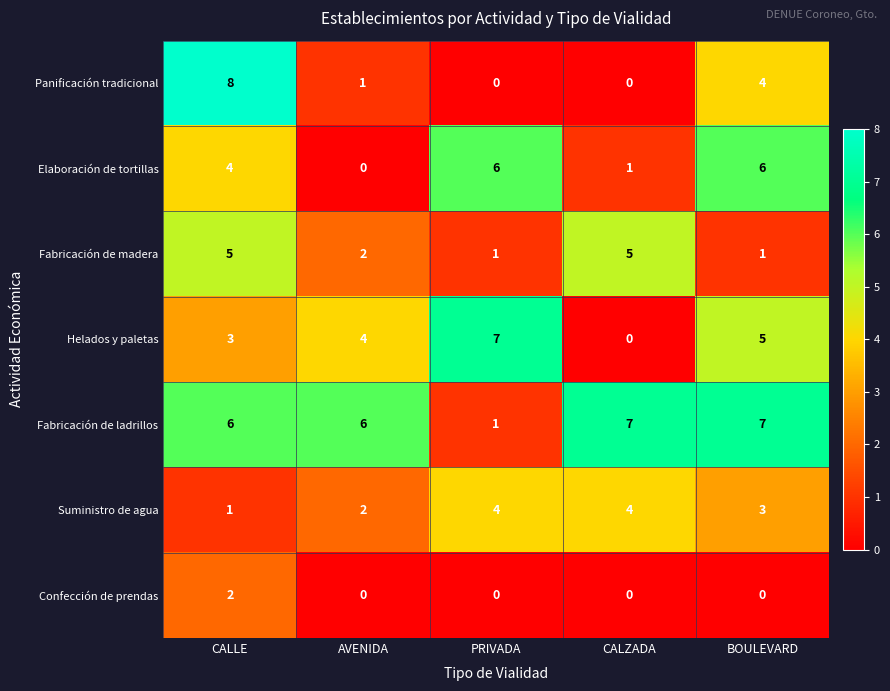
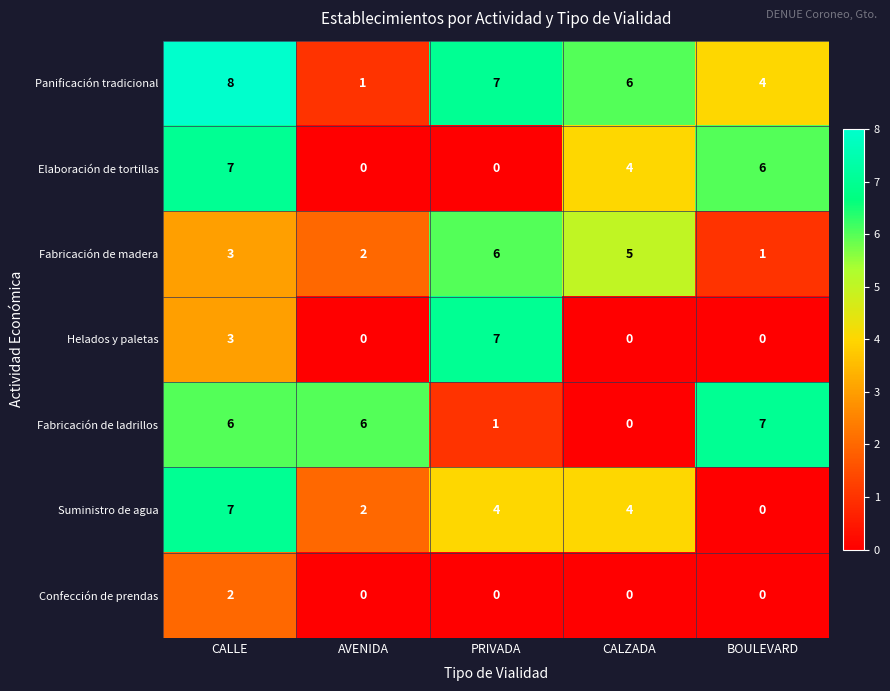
Panificación tradicional, PRIVADA: 0 -> 7
Panificación tradicional, CALZADA: 0 -> 6
Elaboración de tortillas, CALLE: 4 -> 7
Elaboración de tortillas, PRIVADA: 6 -> 0
Elaboración de tortillas, CALZADA: 1 -> 4
Fabricación de madera, CALLE: 5 -> 3
Fabricación de madera, PRIVADA: 1 -> 6
Helados y paletas, AVENIDA: 4 -> 0
Helados y paletas, BOULEVARD: 5 -> 0
Fabricación de ladrillos, CALZADA: 7 -> 0
Suministro de agua, CALLE: 1 -> 7
Suministro de agua, BOULEVARD: 3 -> 0
